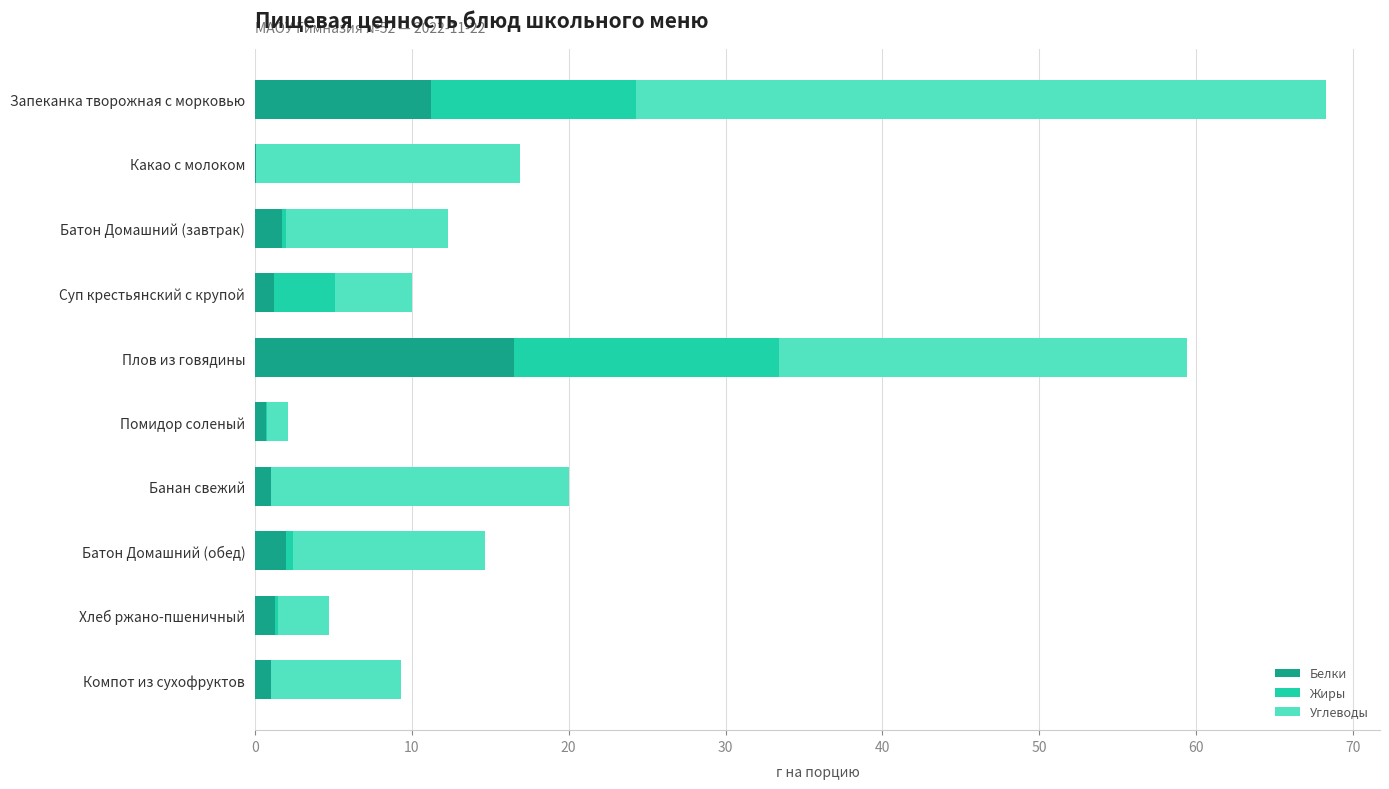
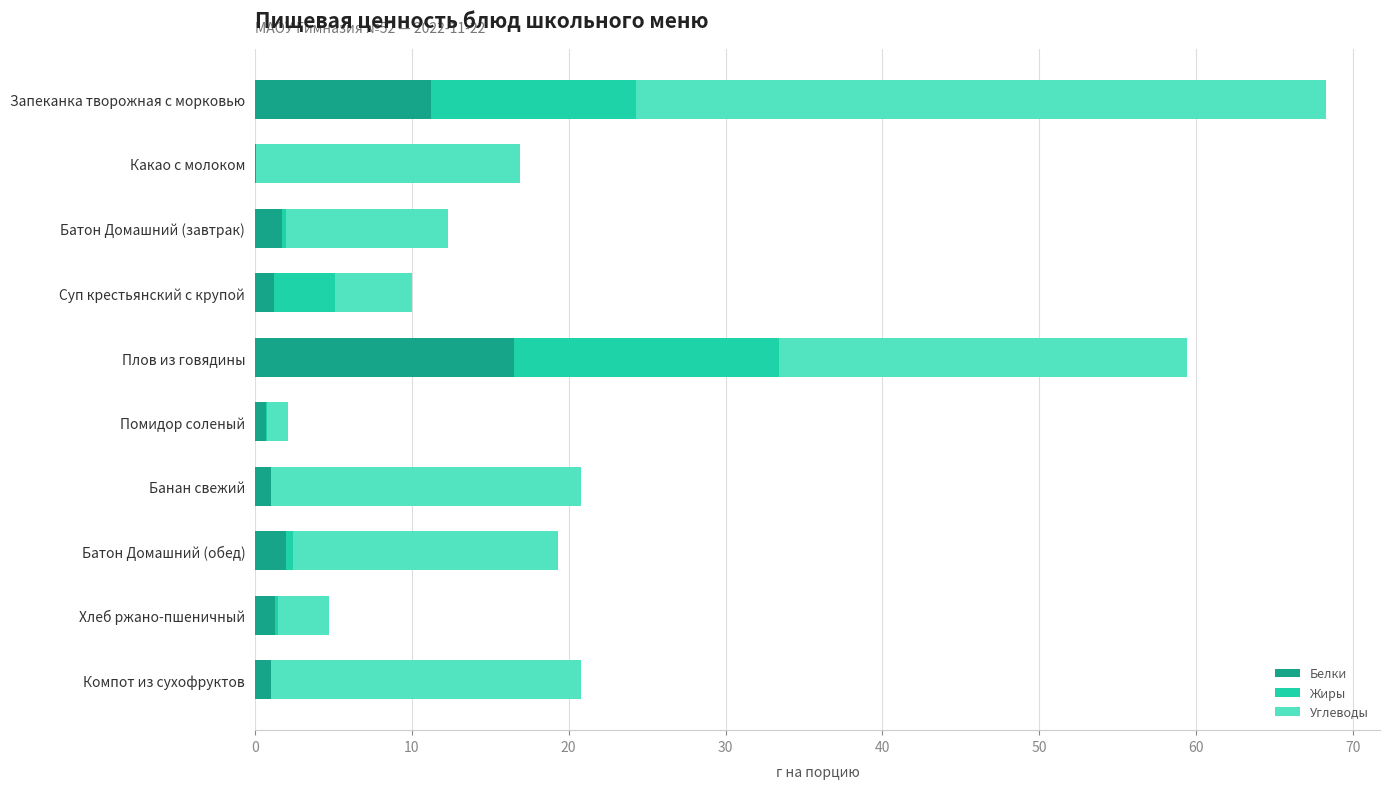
Углеводы, Банан свежий: 19.0 -> 19.8
Углеводы, Батон Домашний (обед): 12.3 -> 16.9
Углеводы, Компот из сухофруктов: 8.3 -> 19.8
